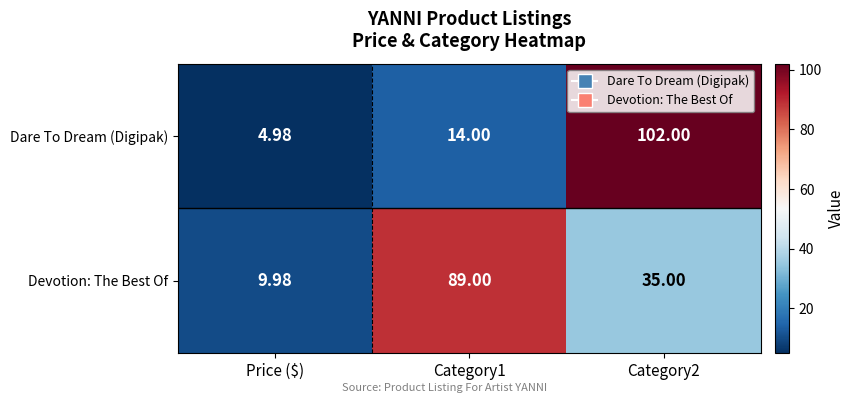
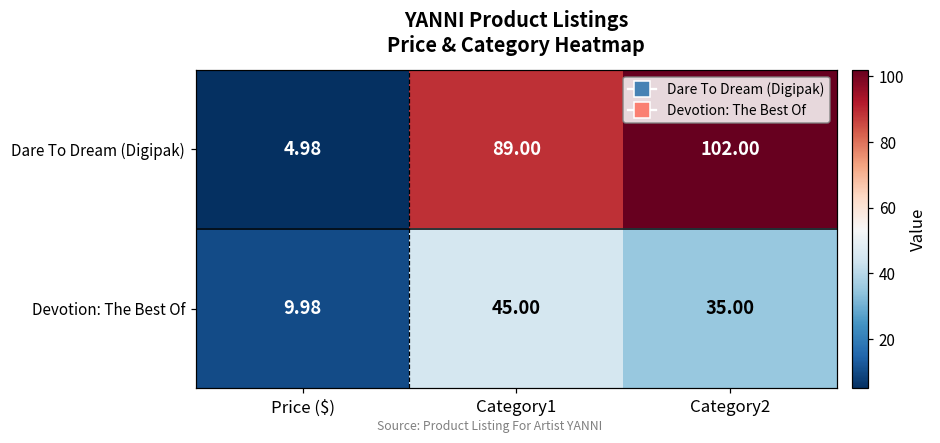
Dare To Dream (Digipak), Category1: 14.00 -> 89.00
Devotion: The Best Of, Category1: 89.00 -> 45.00
